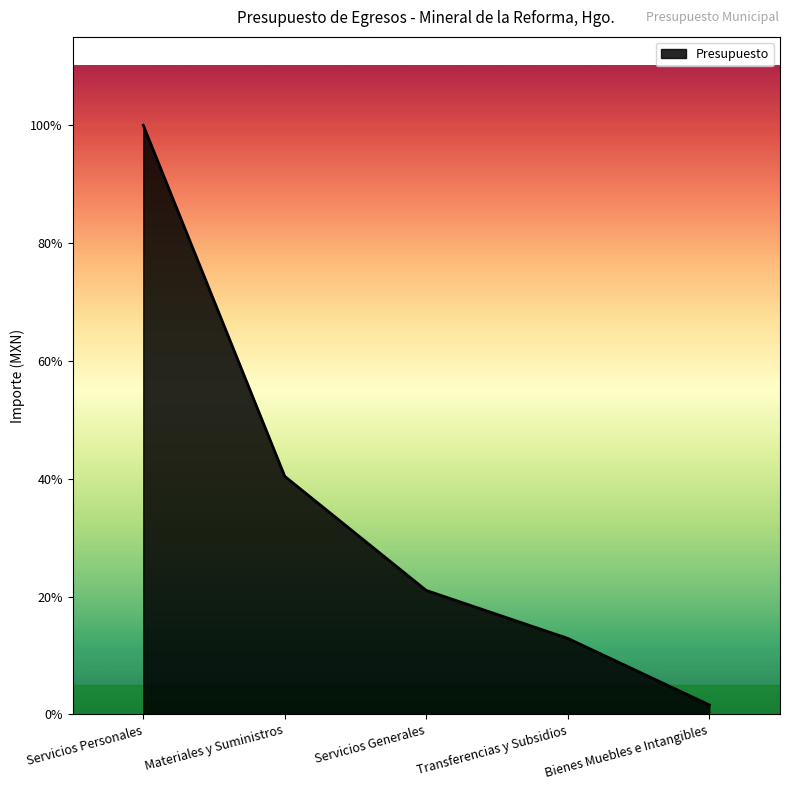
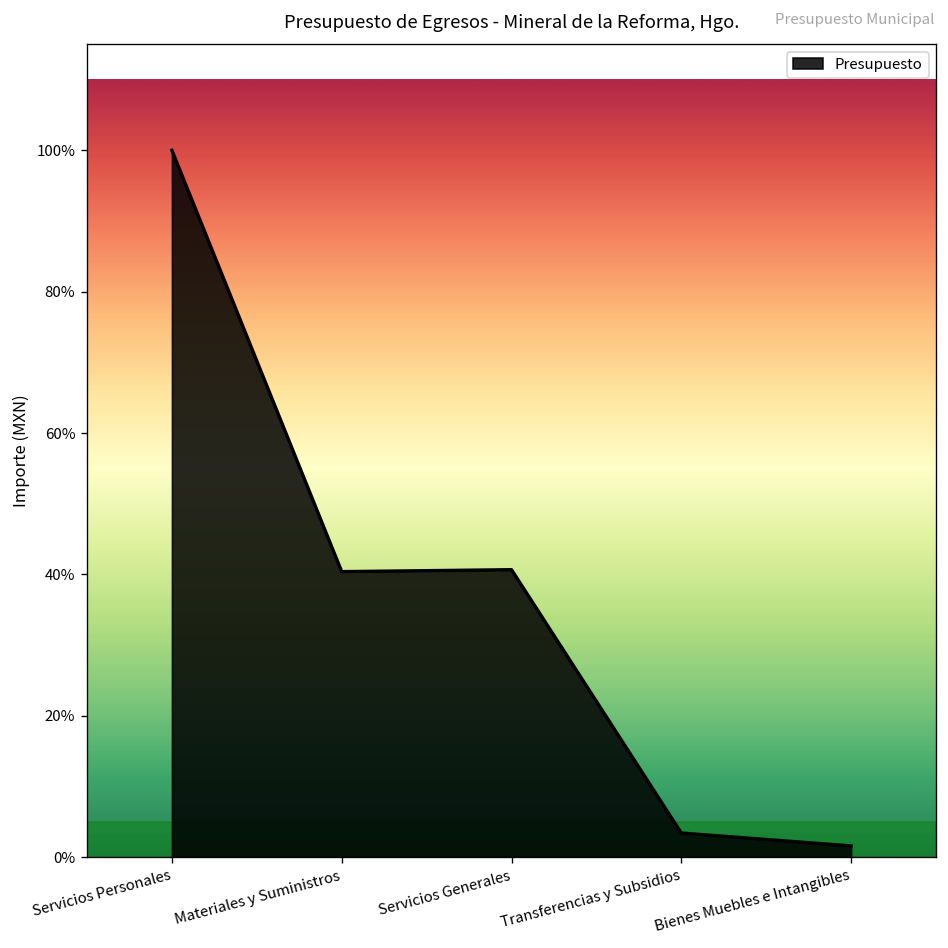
Servicios Generales: 21% -> 41%
Transferencias y Subsidios: 13% -> 3%
